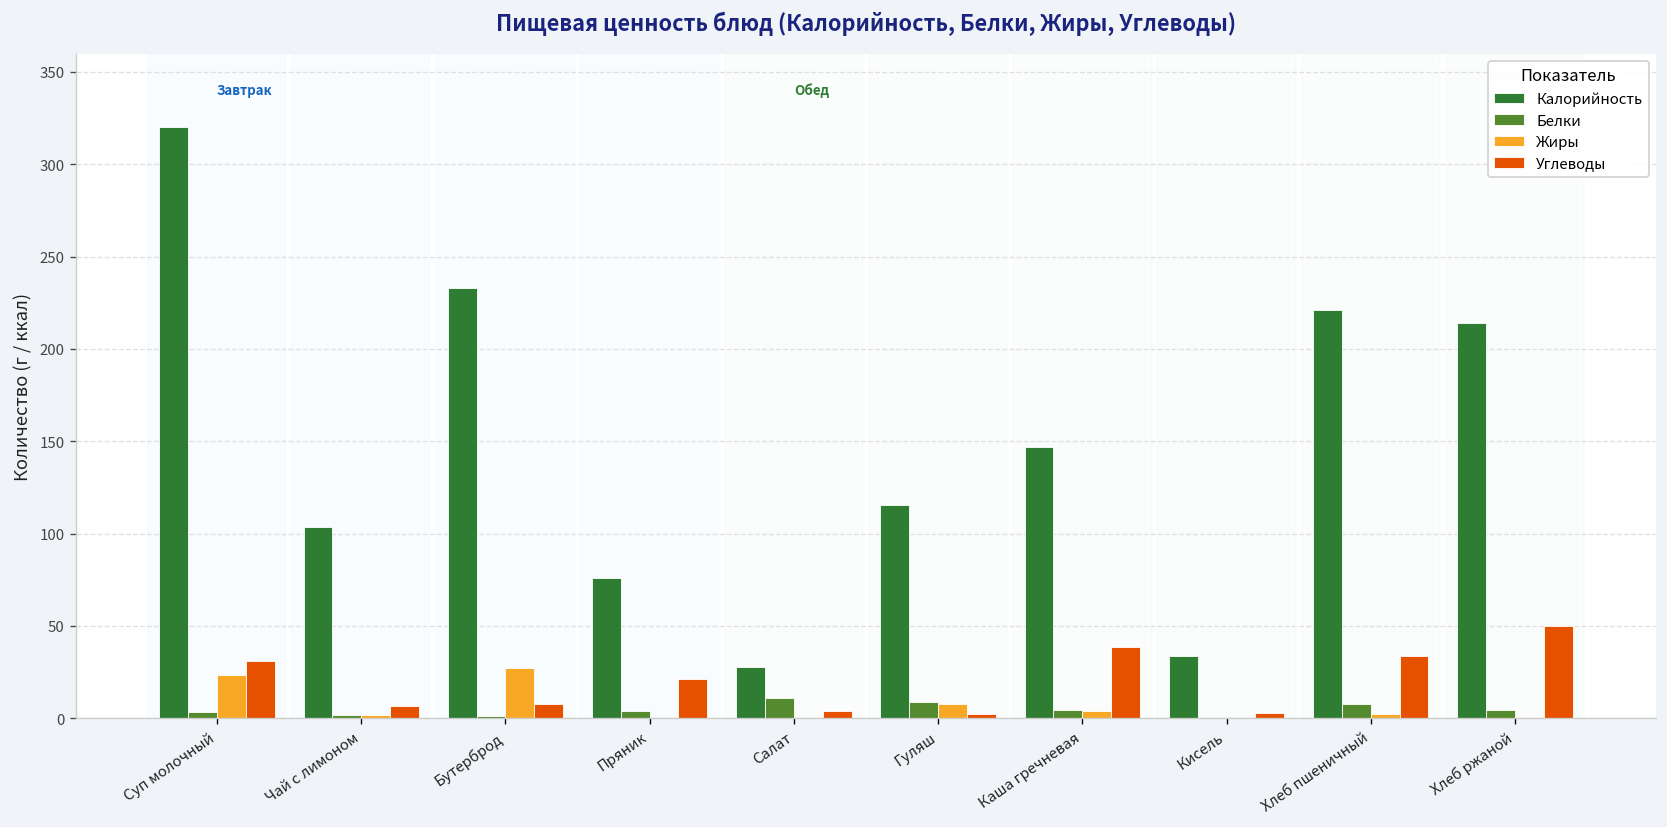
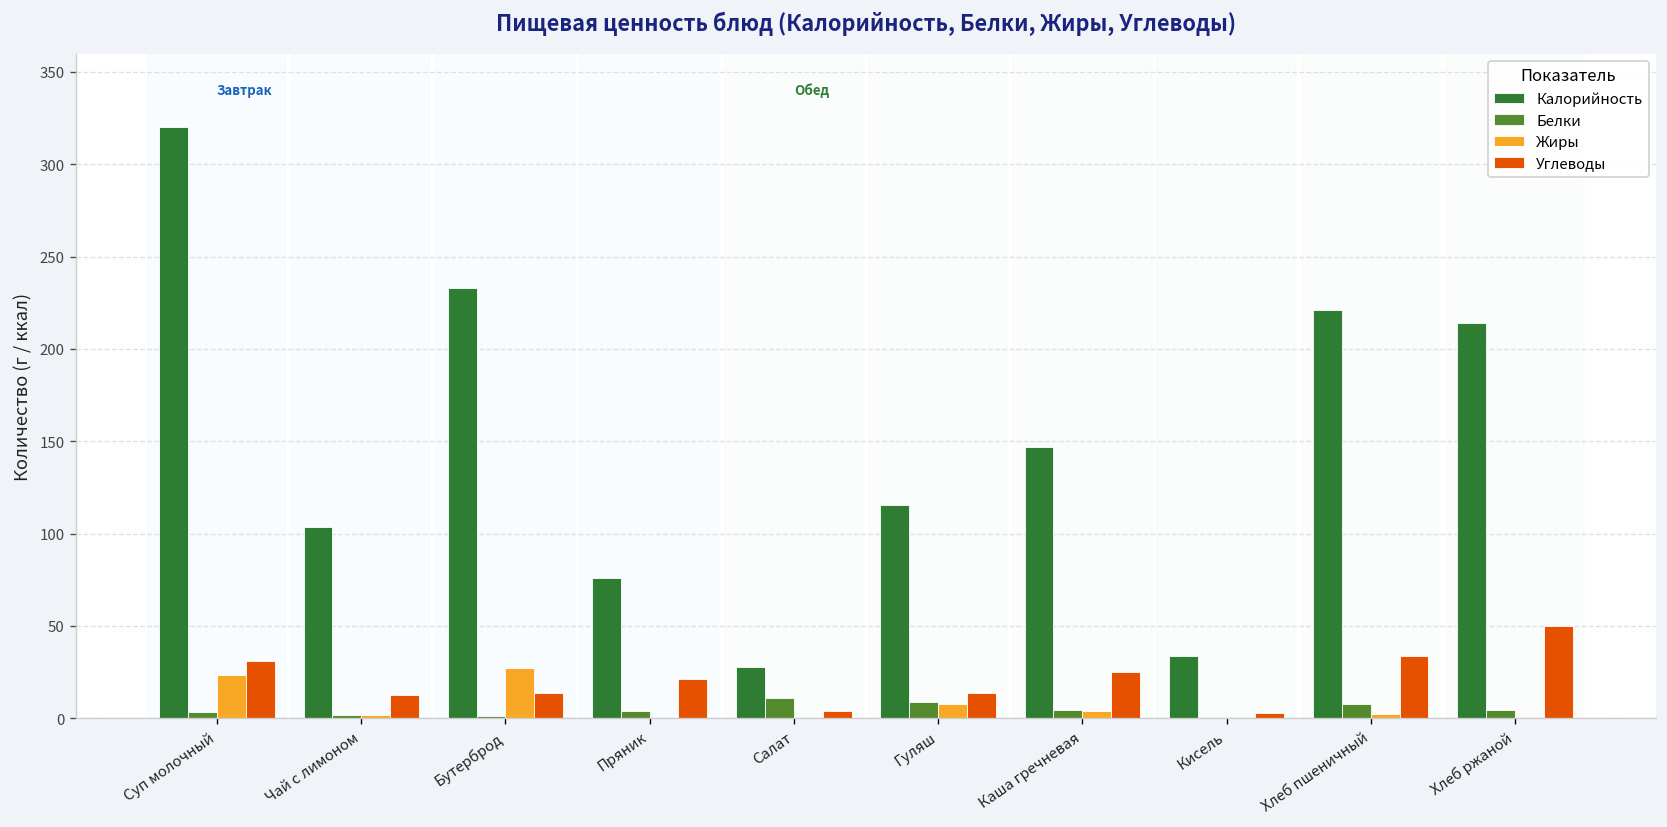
Углеводы, Чай с лимоном: 7 -> 13
Углеводы, Бутерброд: 8 -> 14
Углеводы, Гуляш: 3 -> 13
Углеводы, Каша гречневая: 38 -> 25
